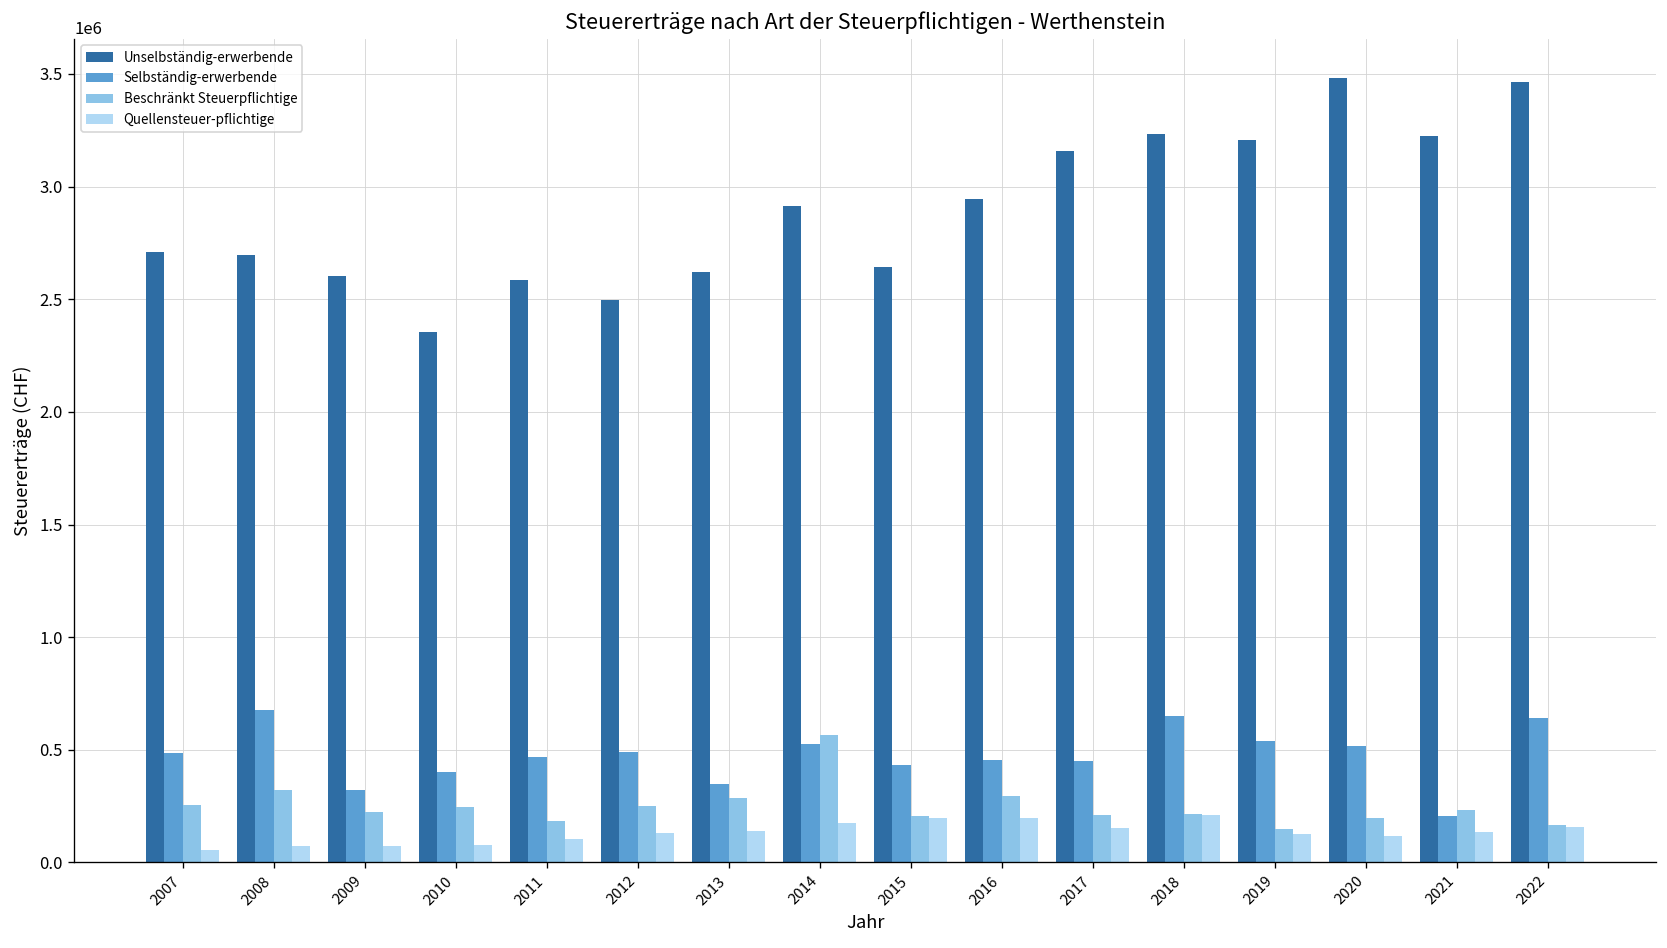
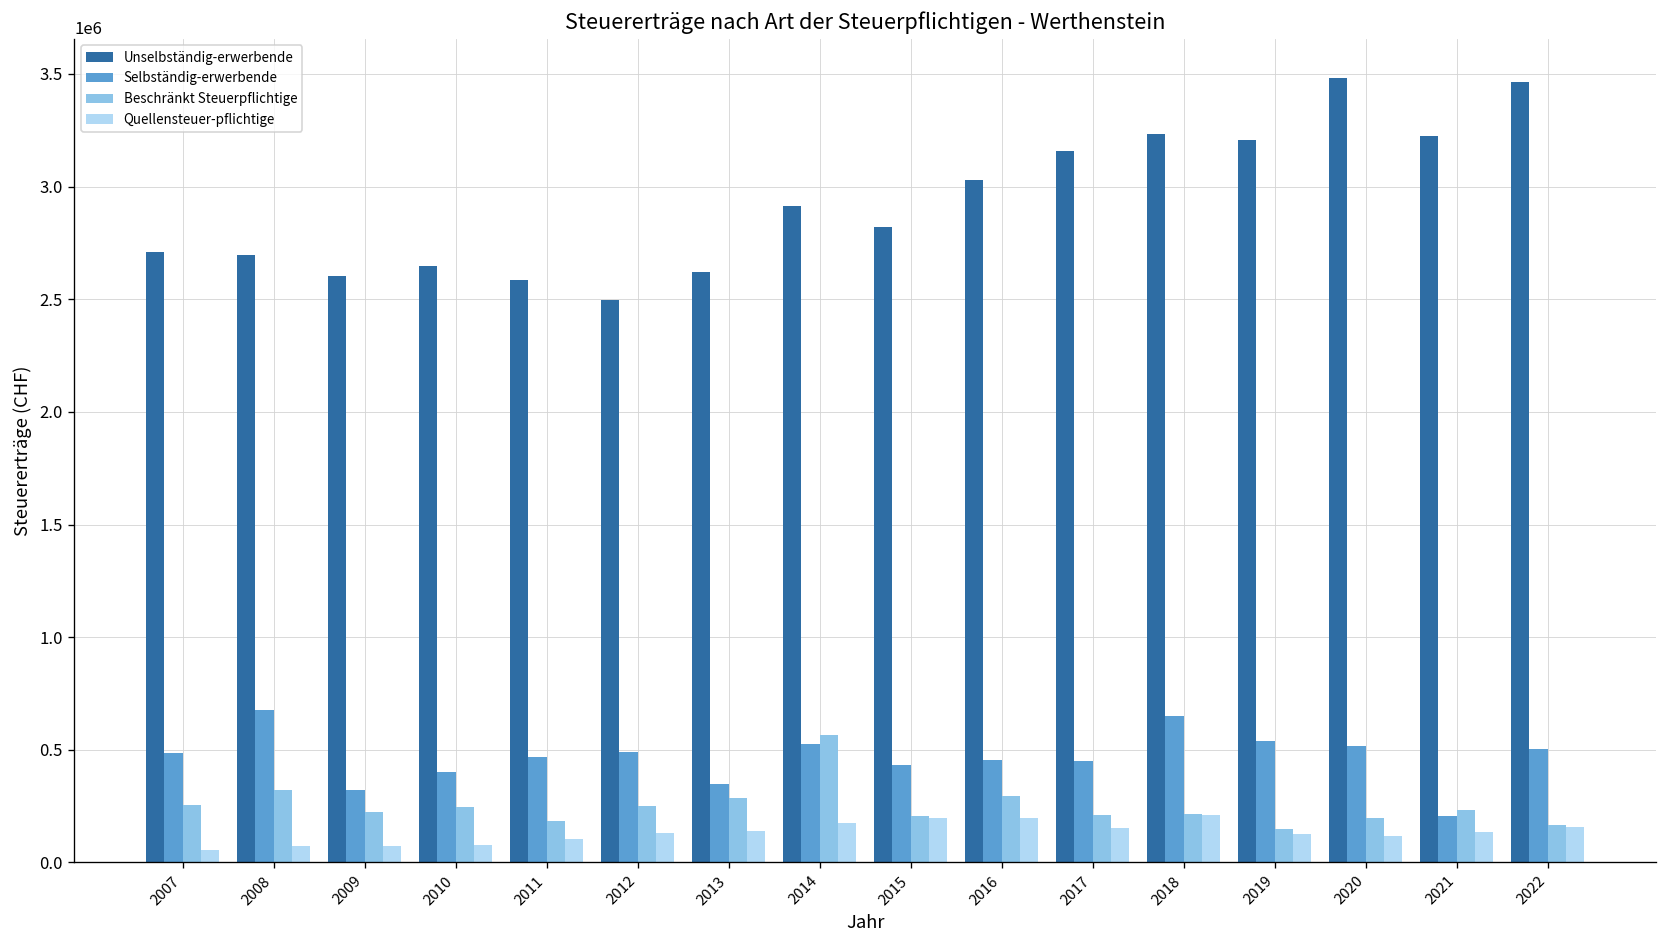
Unselbständig-erwerbende, 2010: 2360000 -> 2650000
Unselbständig-erwerbende, 2015: 2640000 -> 2820000
Unselbständig-erwerbende, 2016: 2950000 -> 3030000
Selbständig-erwerbende, 2022: 640000 -> 510000
